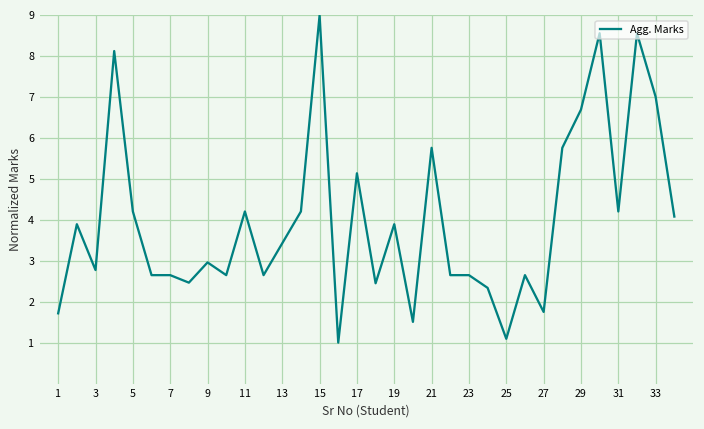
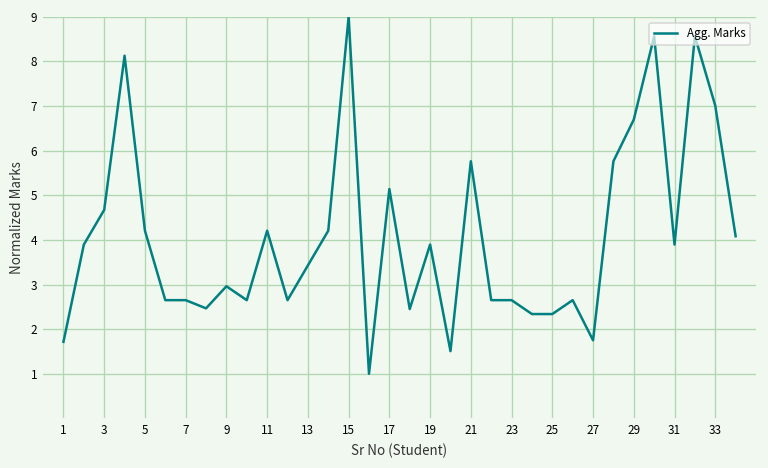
3: 2.8 -> 4.7
25: 1.1 -> 2.3
31: 4.2 -> 3.9
